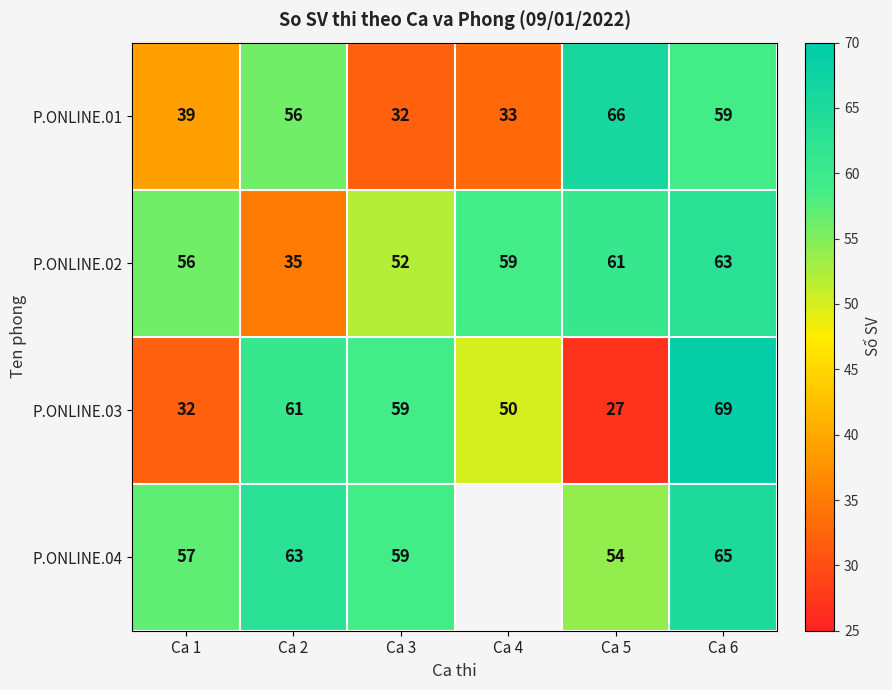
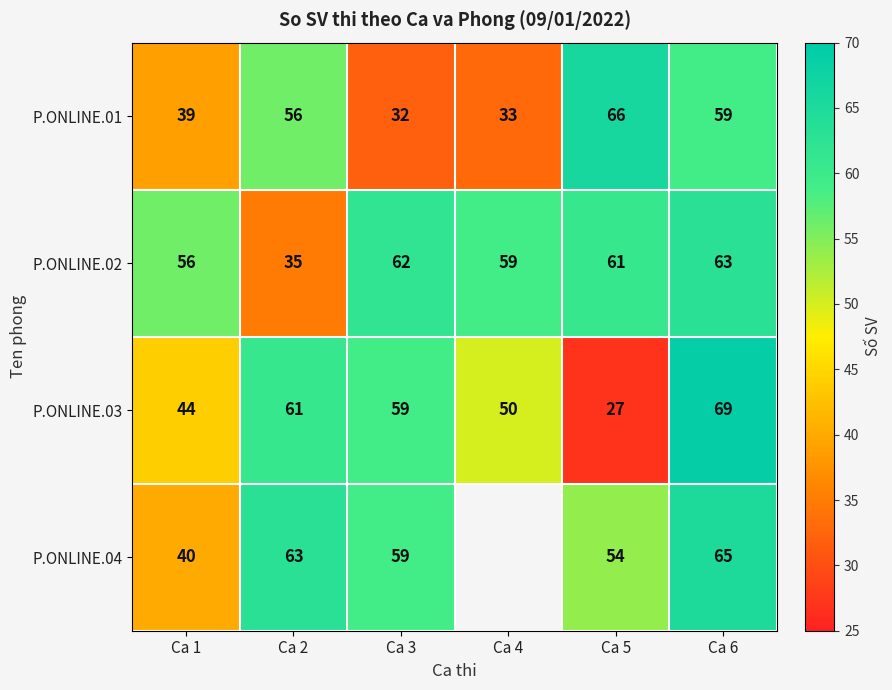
P.ONLINE.02, Ca 3: 52 -> 62
P.ONLINE.03, Ca 1: 32 -> 44
P.ONLINE.04, Ca 1: 57 -> 40
